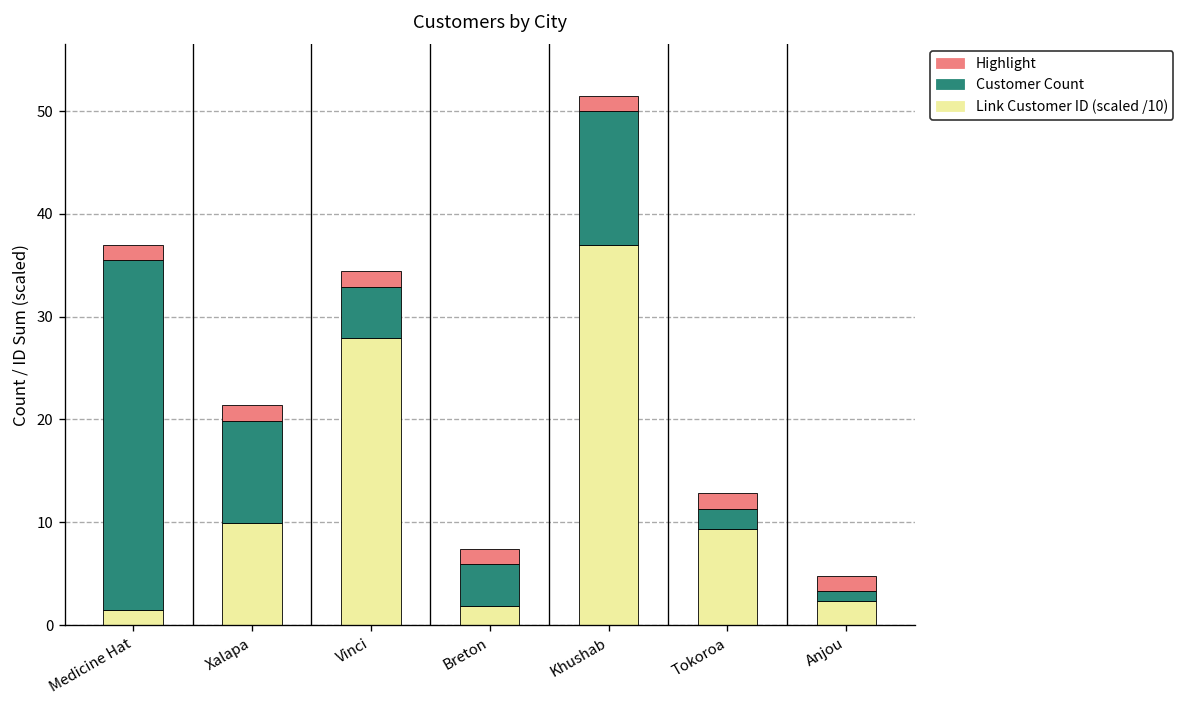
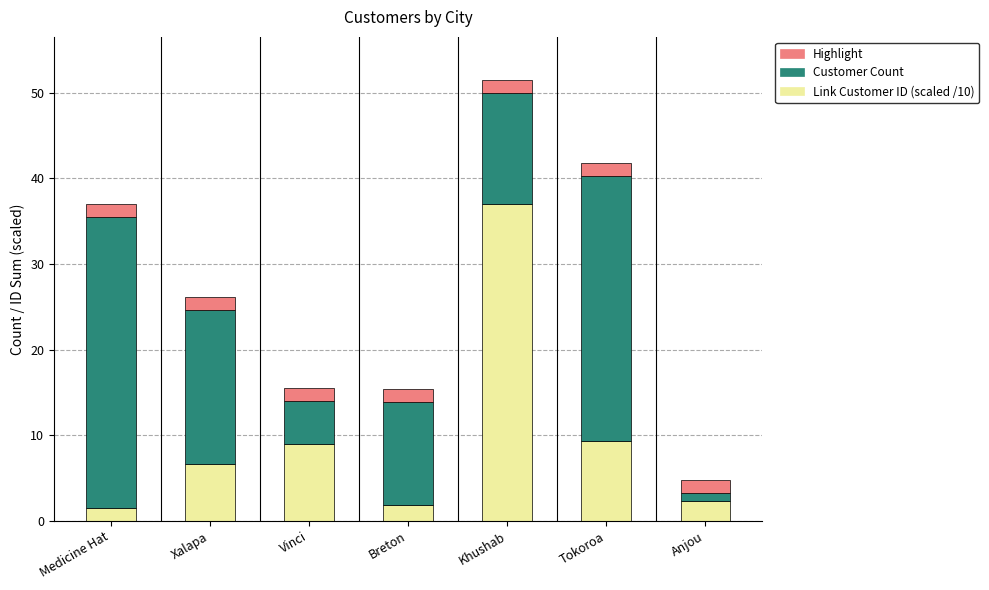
Link Customer ID (scaled /10), Xalapa: 10 -> 7
Customer Count, Xalapa: 10 -> 18
Link Customer ID (scaled /10), Vinci: 28 -> 9
Customer Count, Breton: 4 -> 12
Customer Count, Tokoroa: 2 -> 31
